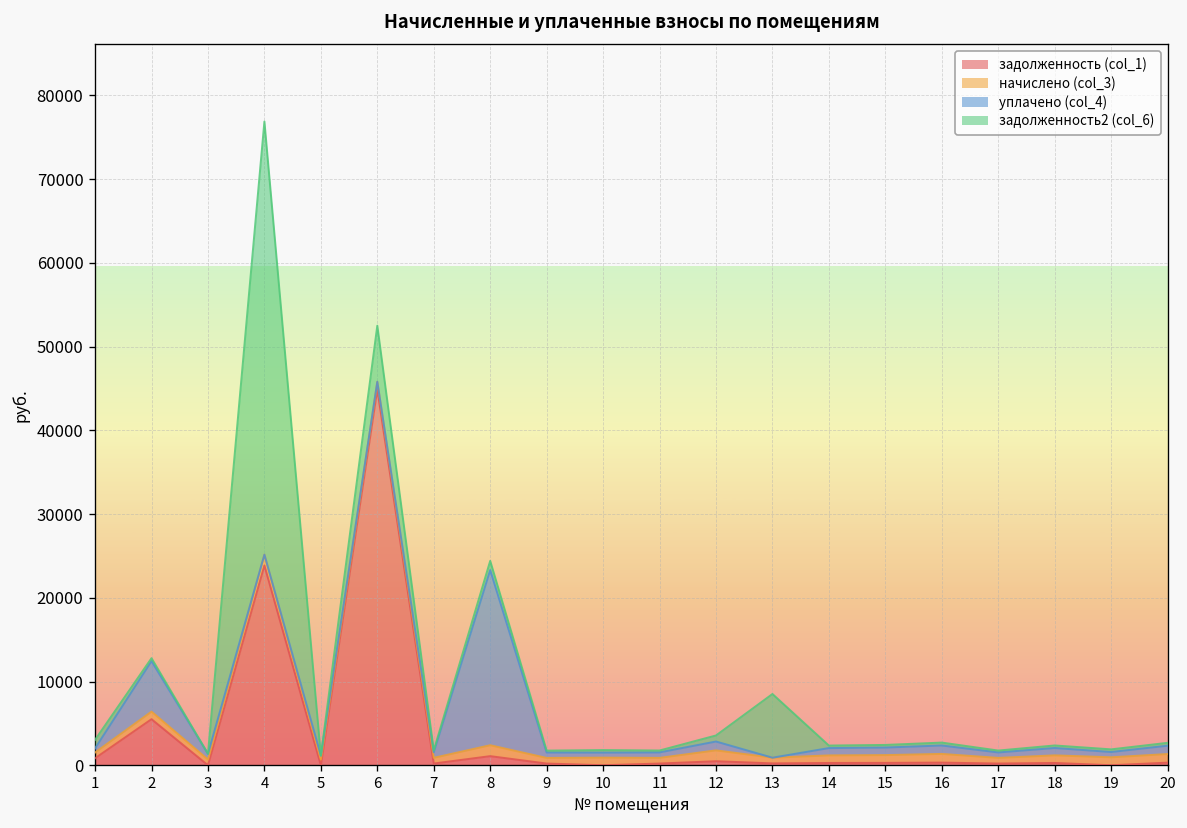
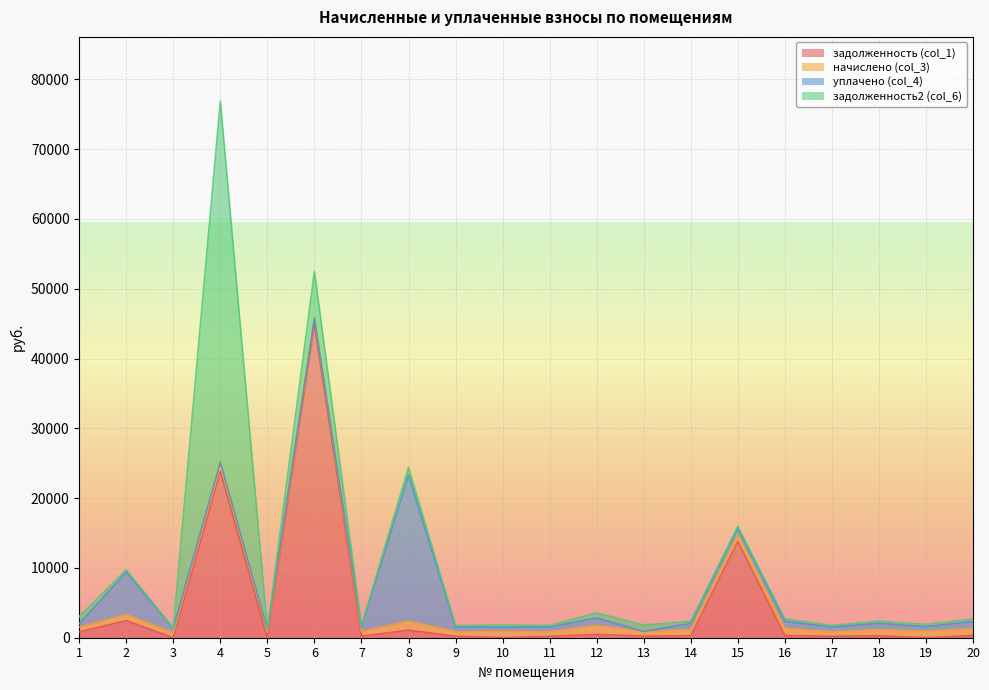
задолженность (col_1), 2: 6000 -> 2000
задолженность2 (col_6), 13: 8000 -> 1000
задолженность (col_1), 15: 0 -> 14000
